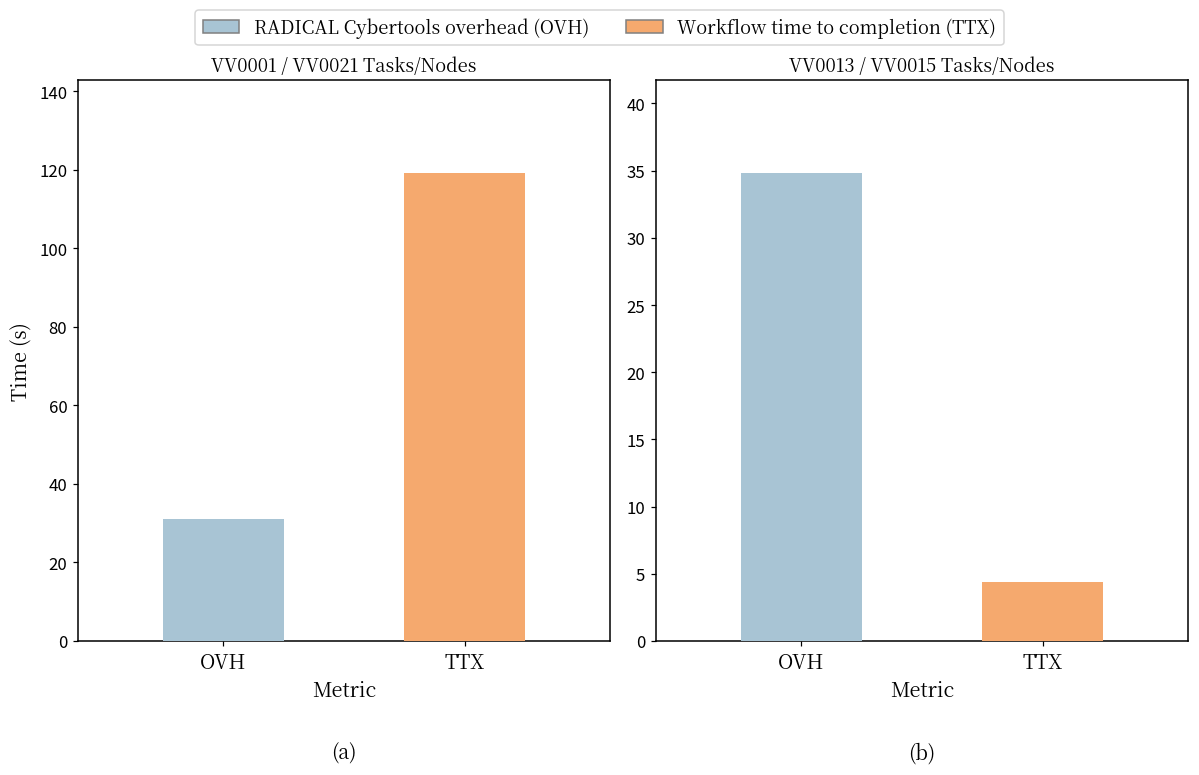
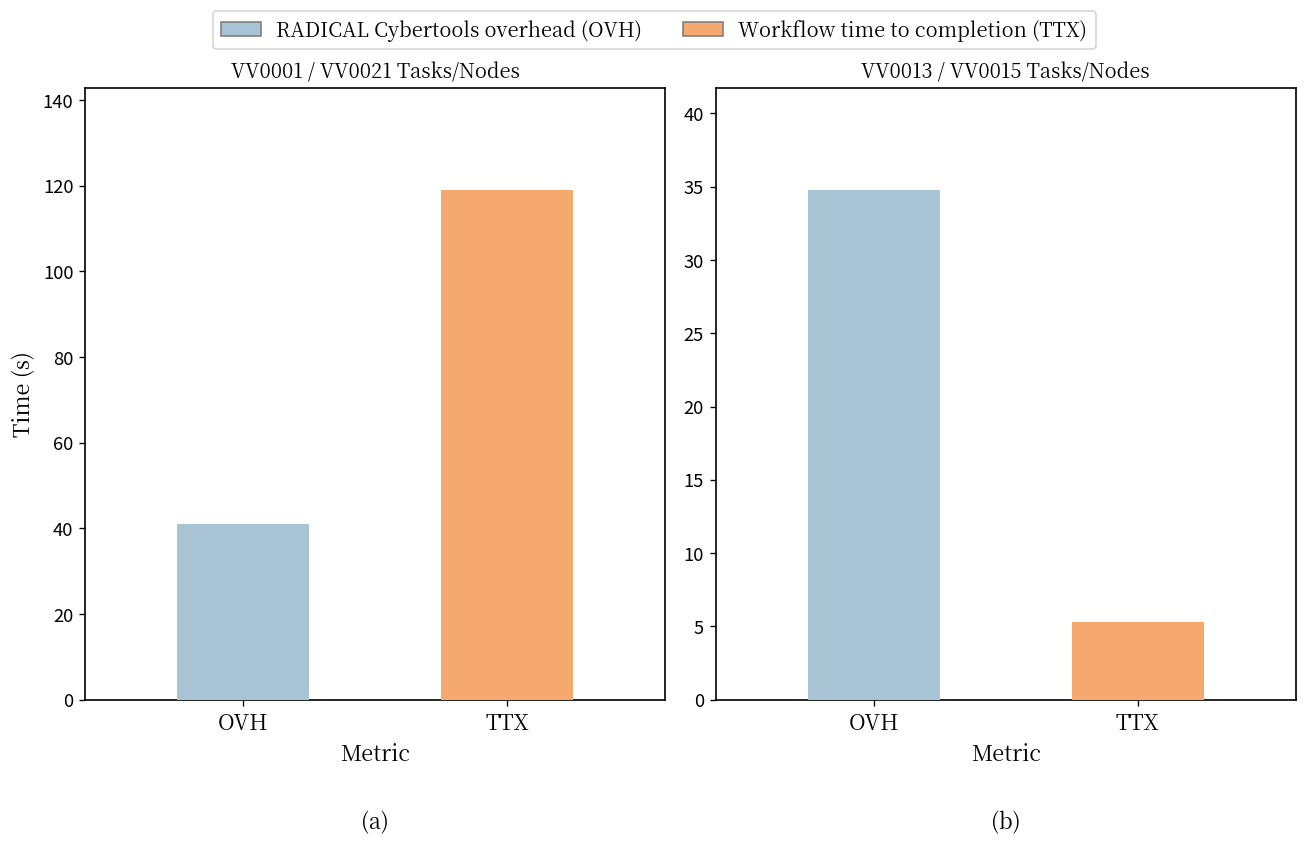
VV0001 / VV0021 Tasks/Nodes, OVH: 31 -> 41
VV0013 / VV0015 Tasks/Nodes, TTX: 4.4 -> 5.3
